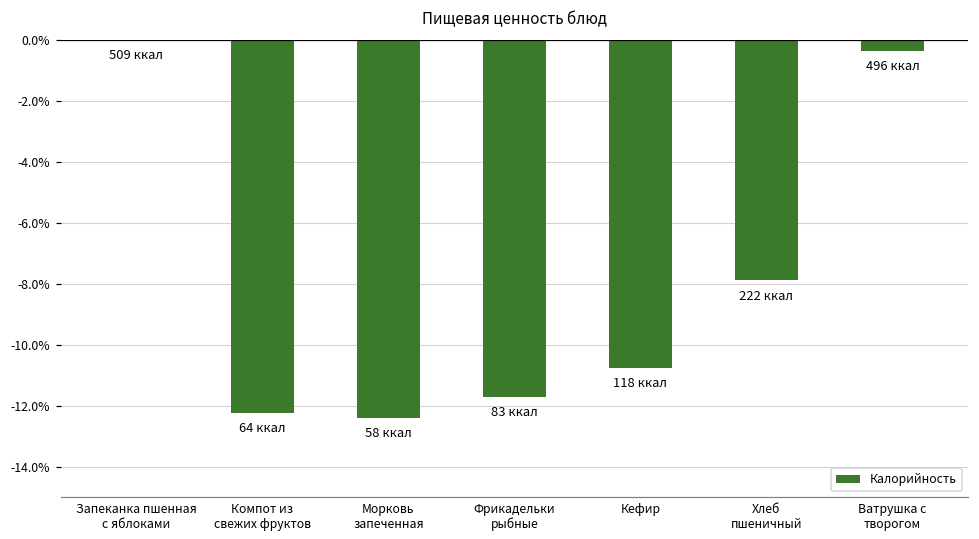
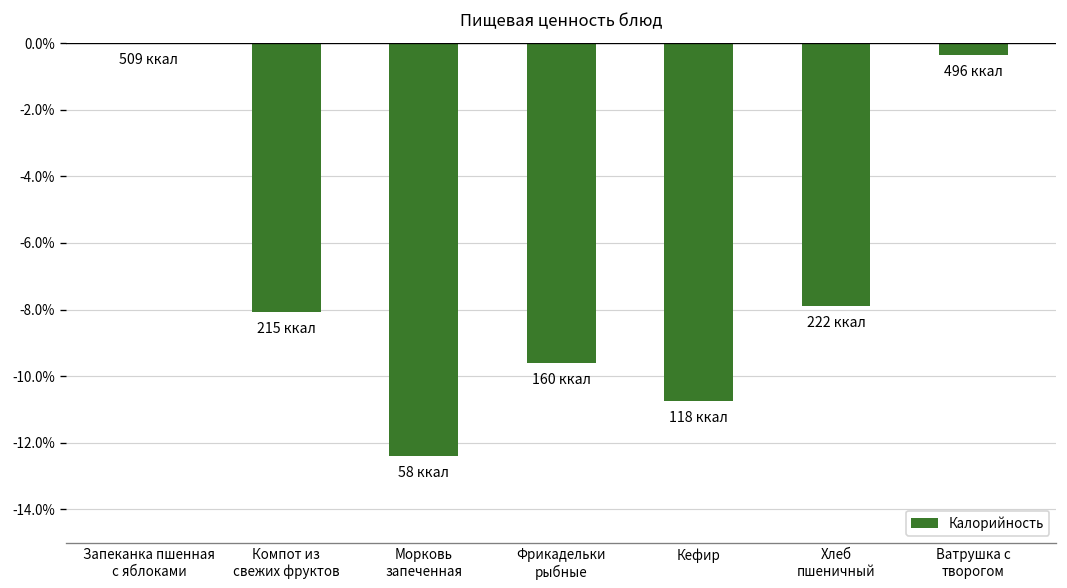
Компот из свежих фруктов: 64 -> 215
Фрикадельки рыбные: 83 -> 160
